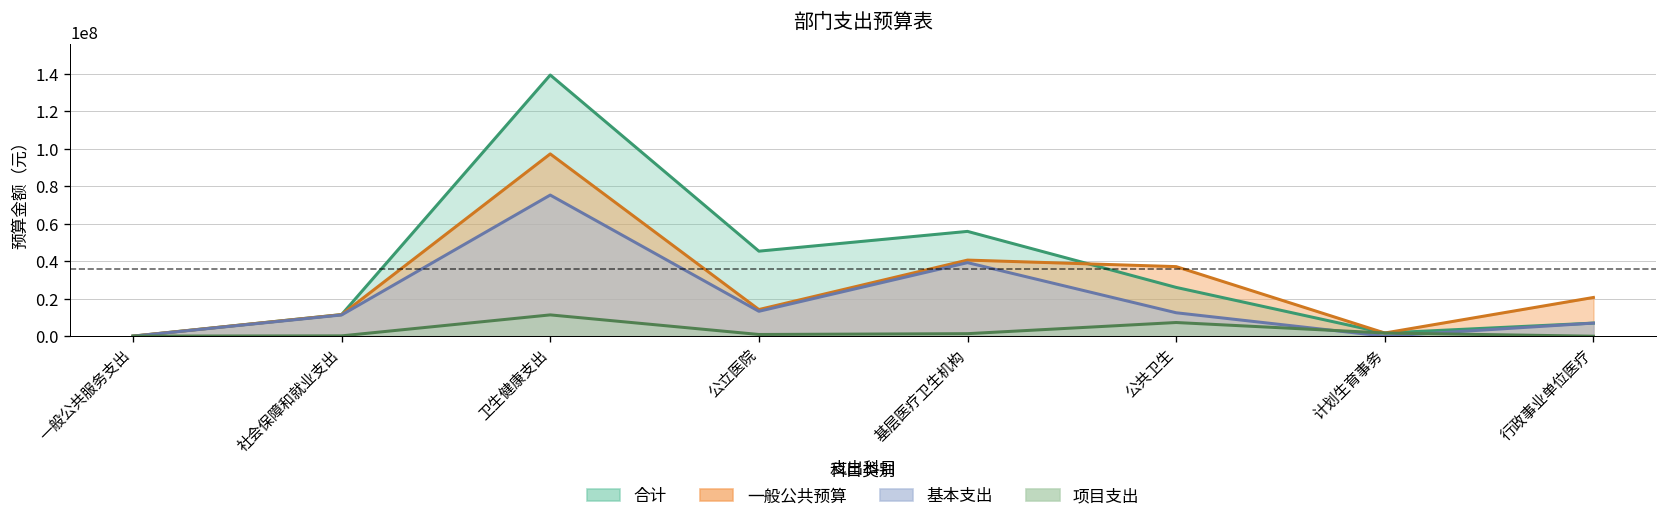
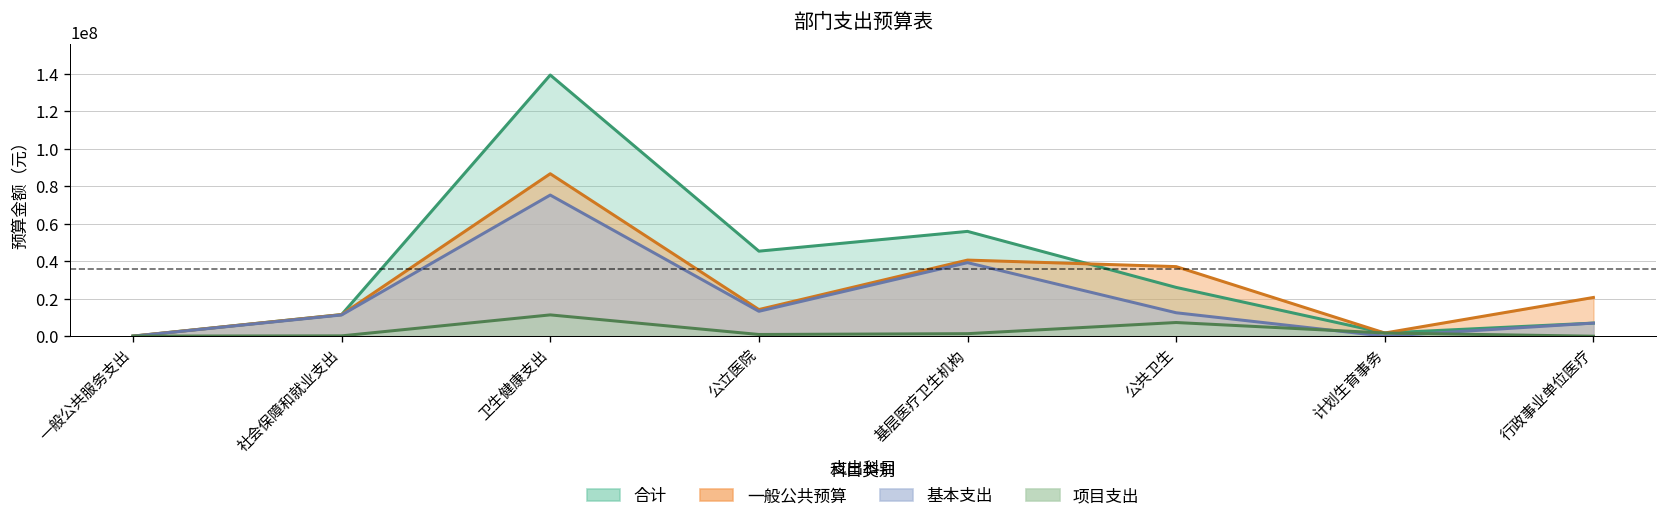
一般公共预算, 卫生健康支出: 97000000 -> 87000000
